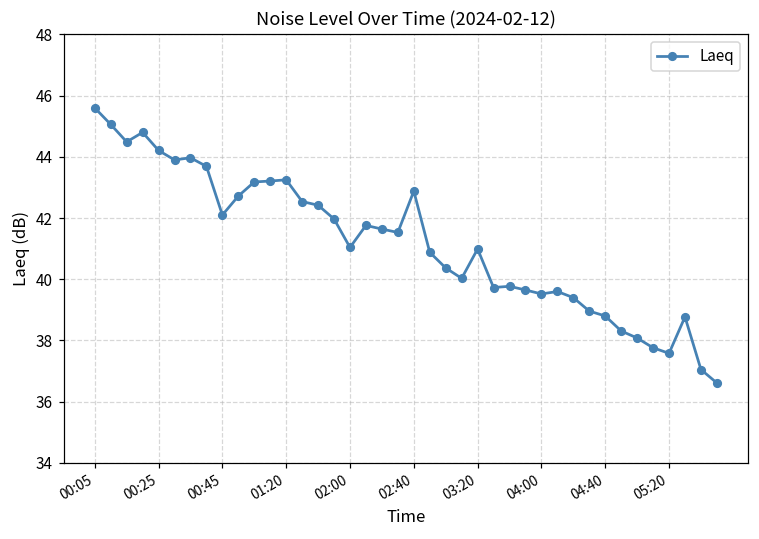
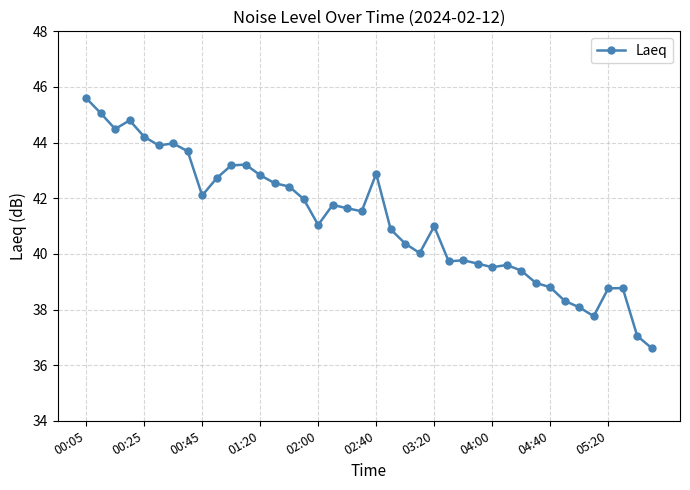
01:20: 43.3 -> 42.8
05:20: 37.6 -> 38.8
